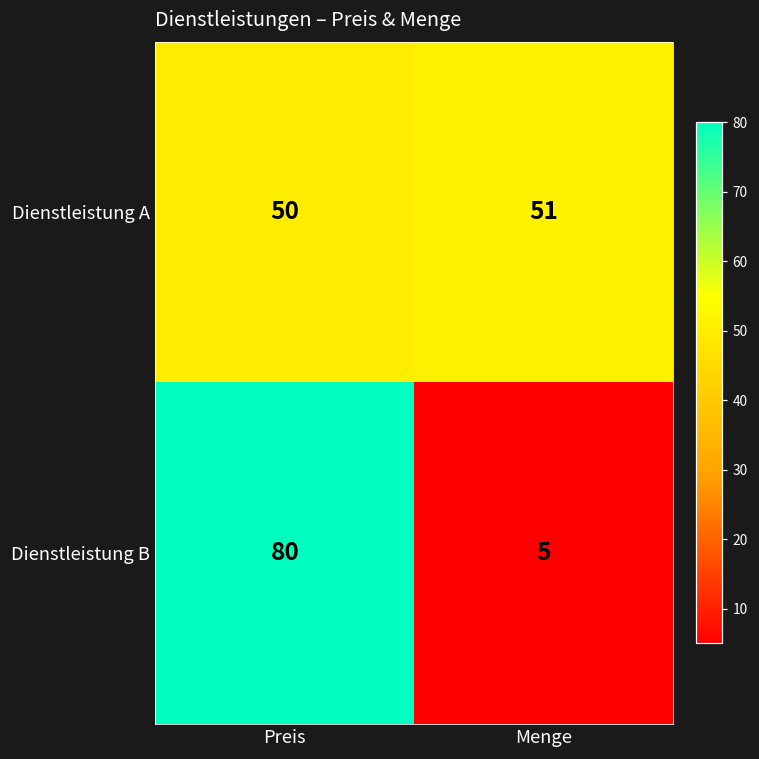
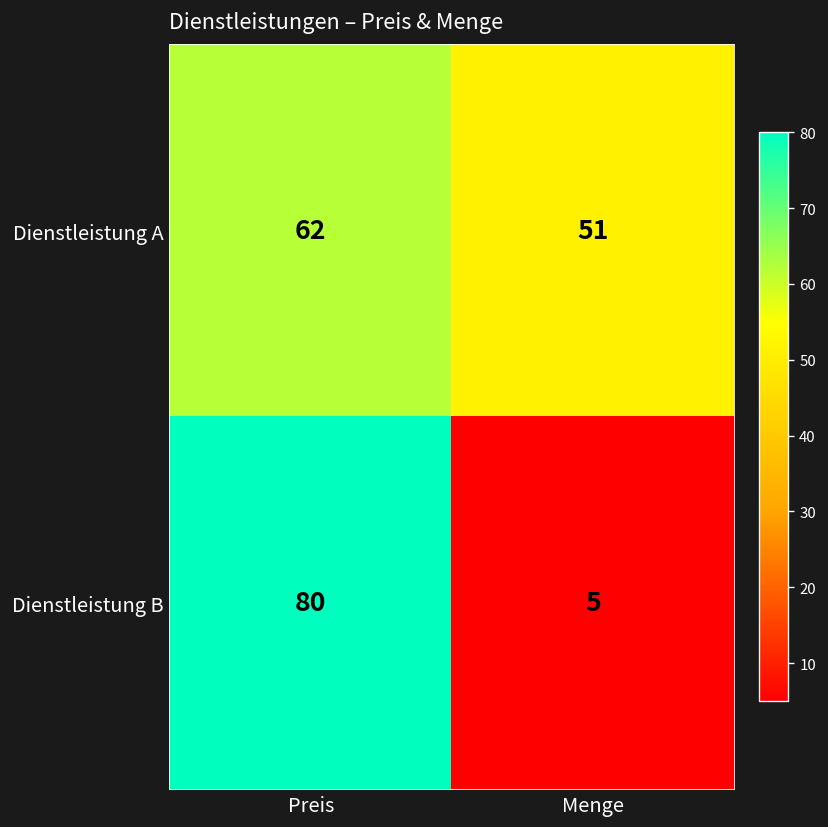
Dienstleistung A, Preis: 50 -> 62
